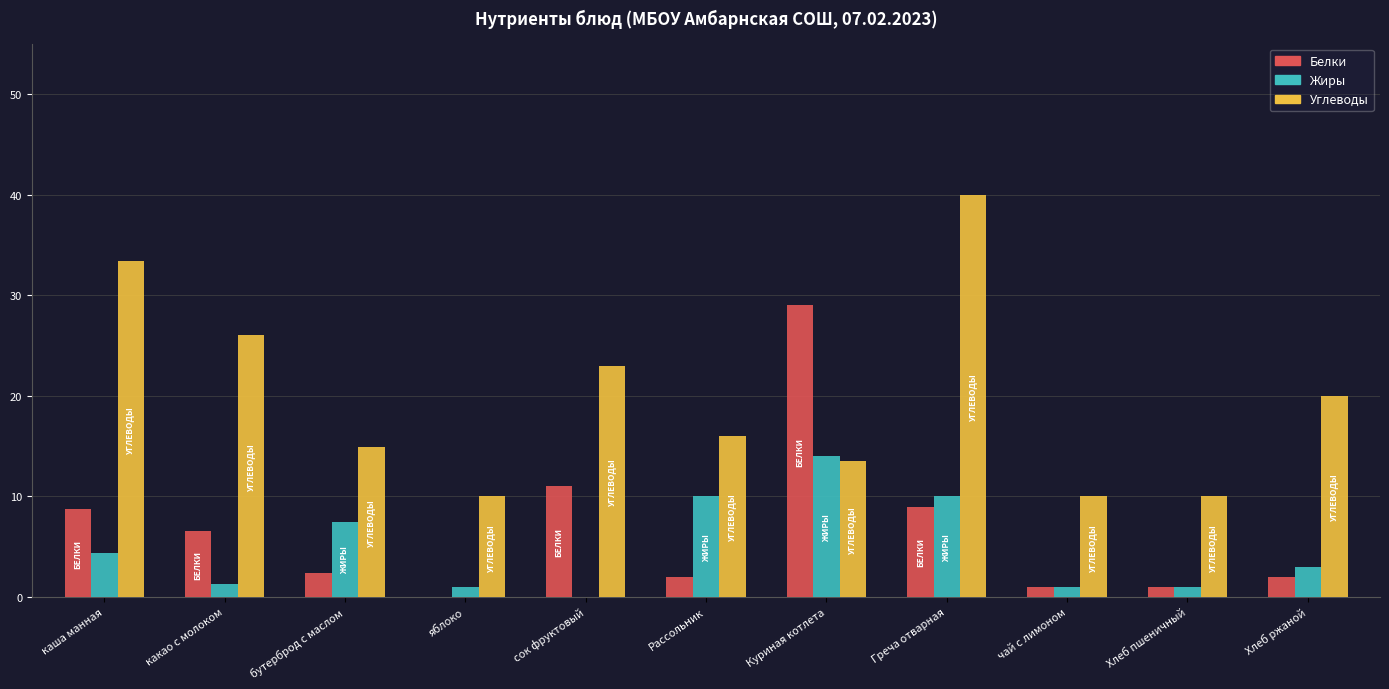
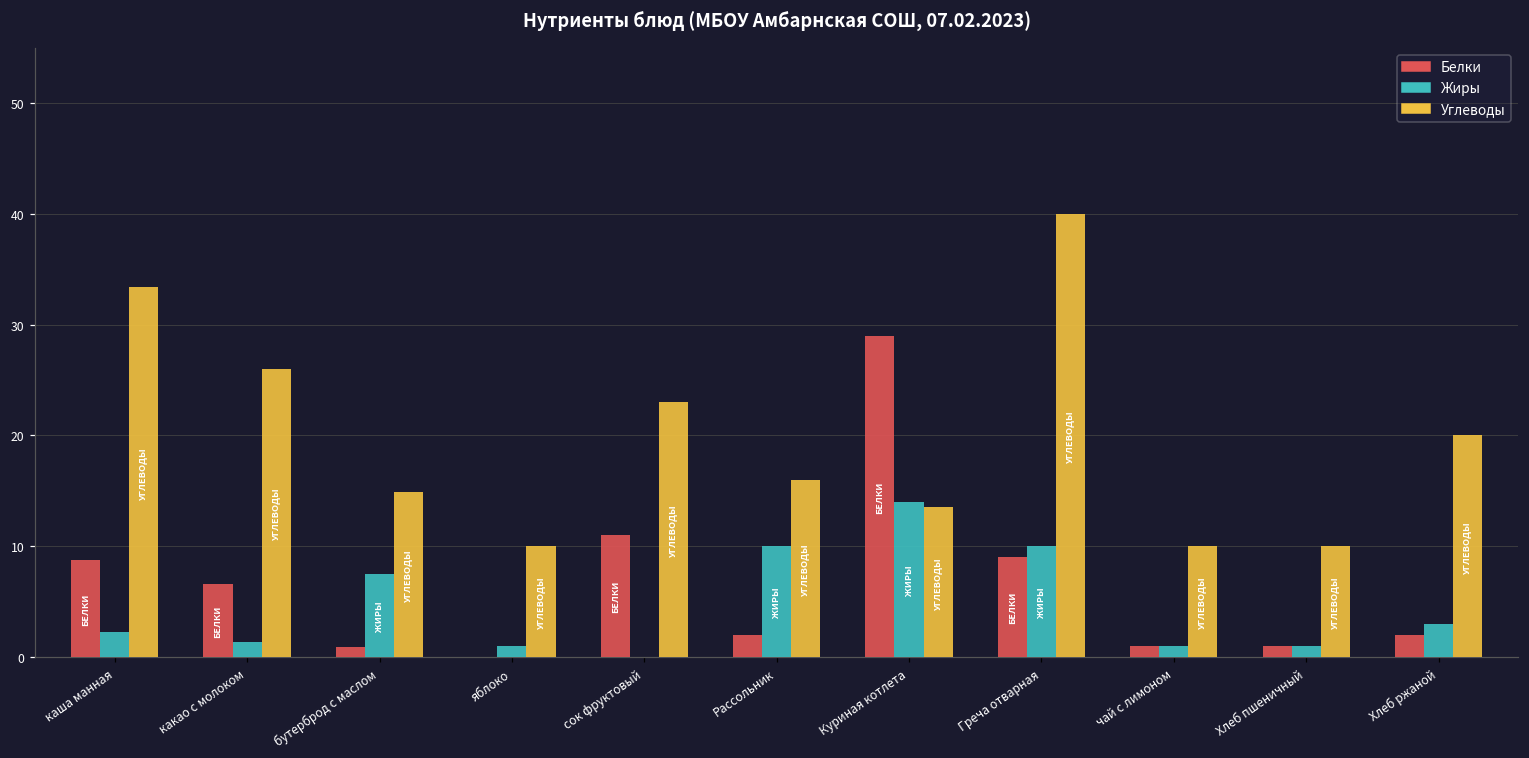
Жиры, каша манная: 4.4 -> 2.3
Белки, бутерброд с маслом: 2.4 -> 0.9
